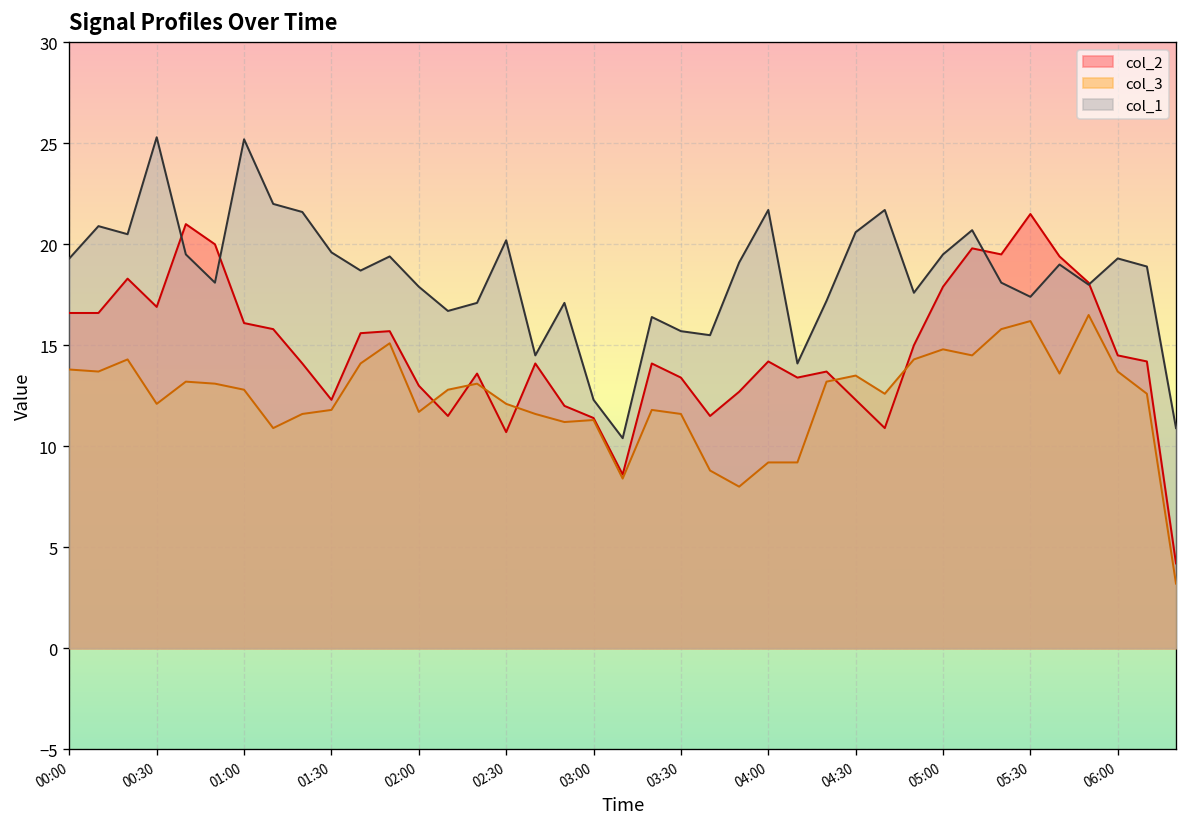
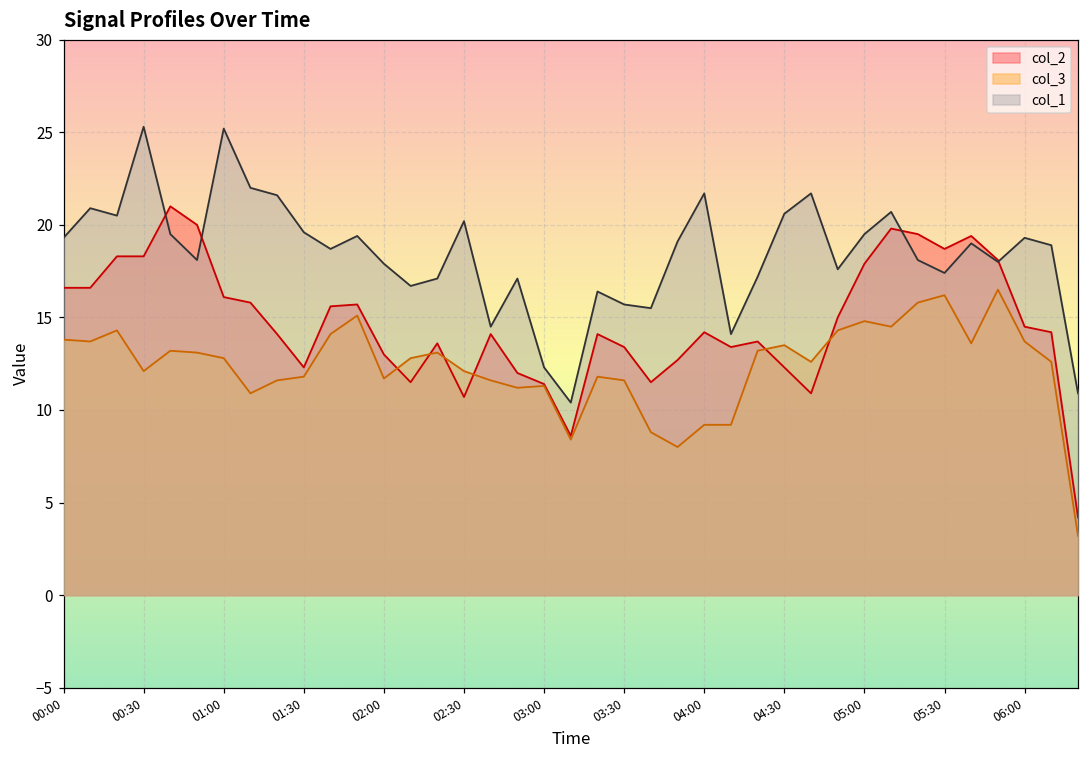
col_2, 00:30: 16.9 -> 18.3
col_2, 05:30: 21.5 -> 18.7
